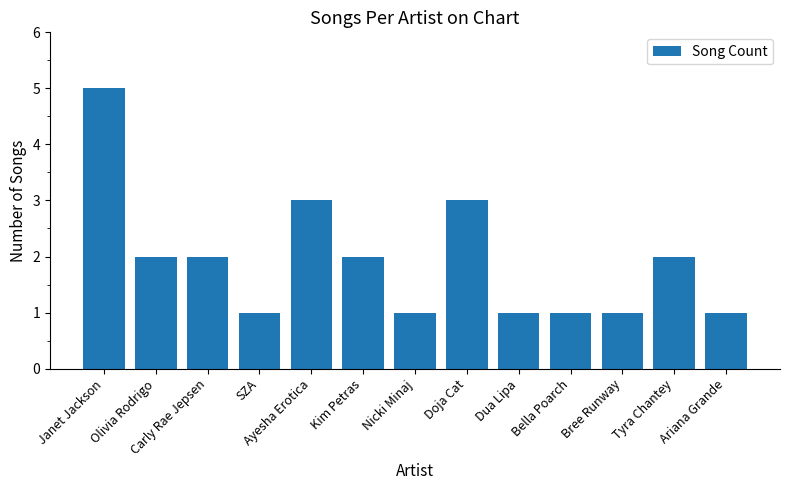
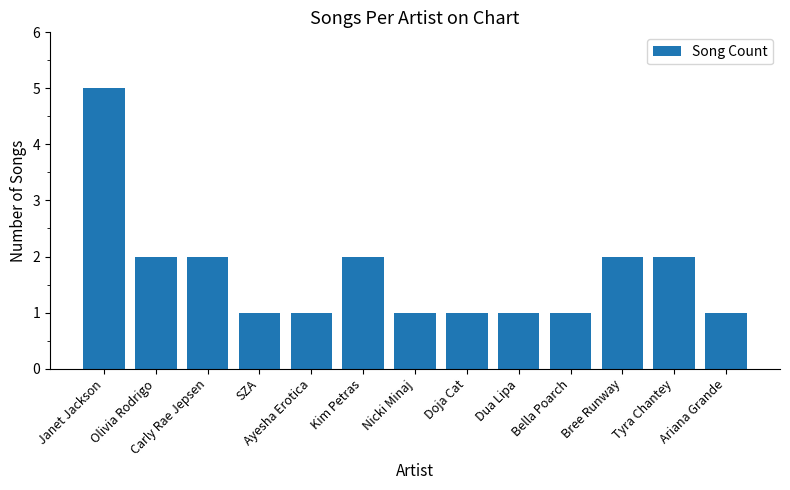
Ayesha Erotica: 3 -> 1
Doja Cat: 3 -> 1
Bree Runway: 1 -> 2
